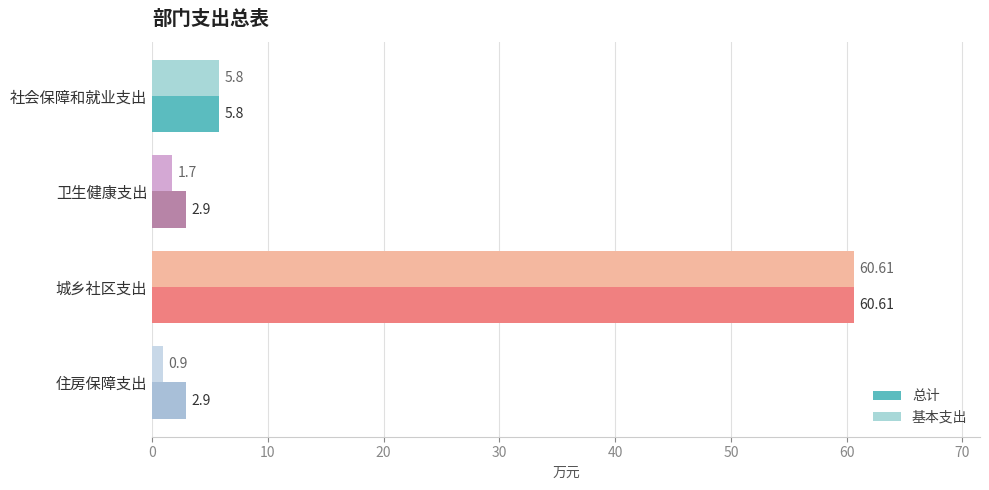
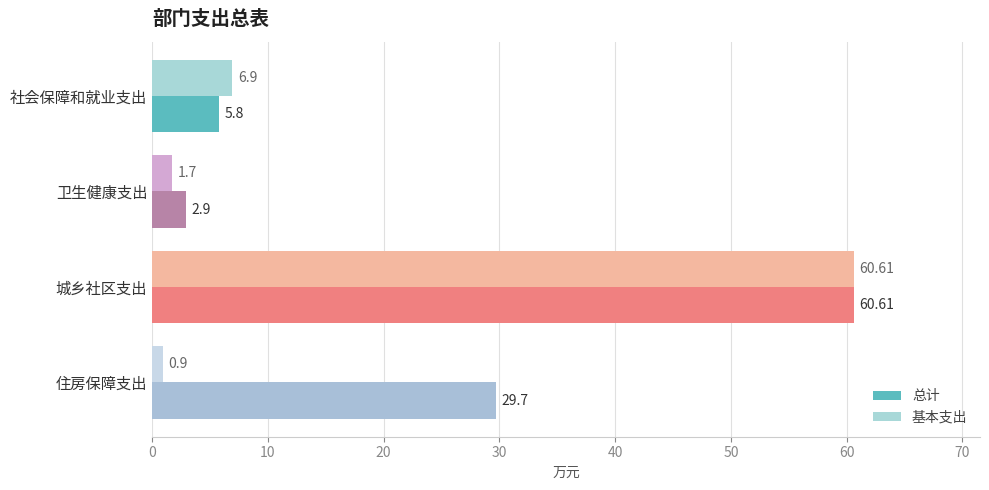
基本支出, 社会保障和就业支出: 5.8 -> 6.9
总计, 住房保障支出: 2.9 -> 29.7
